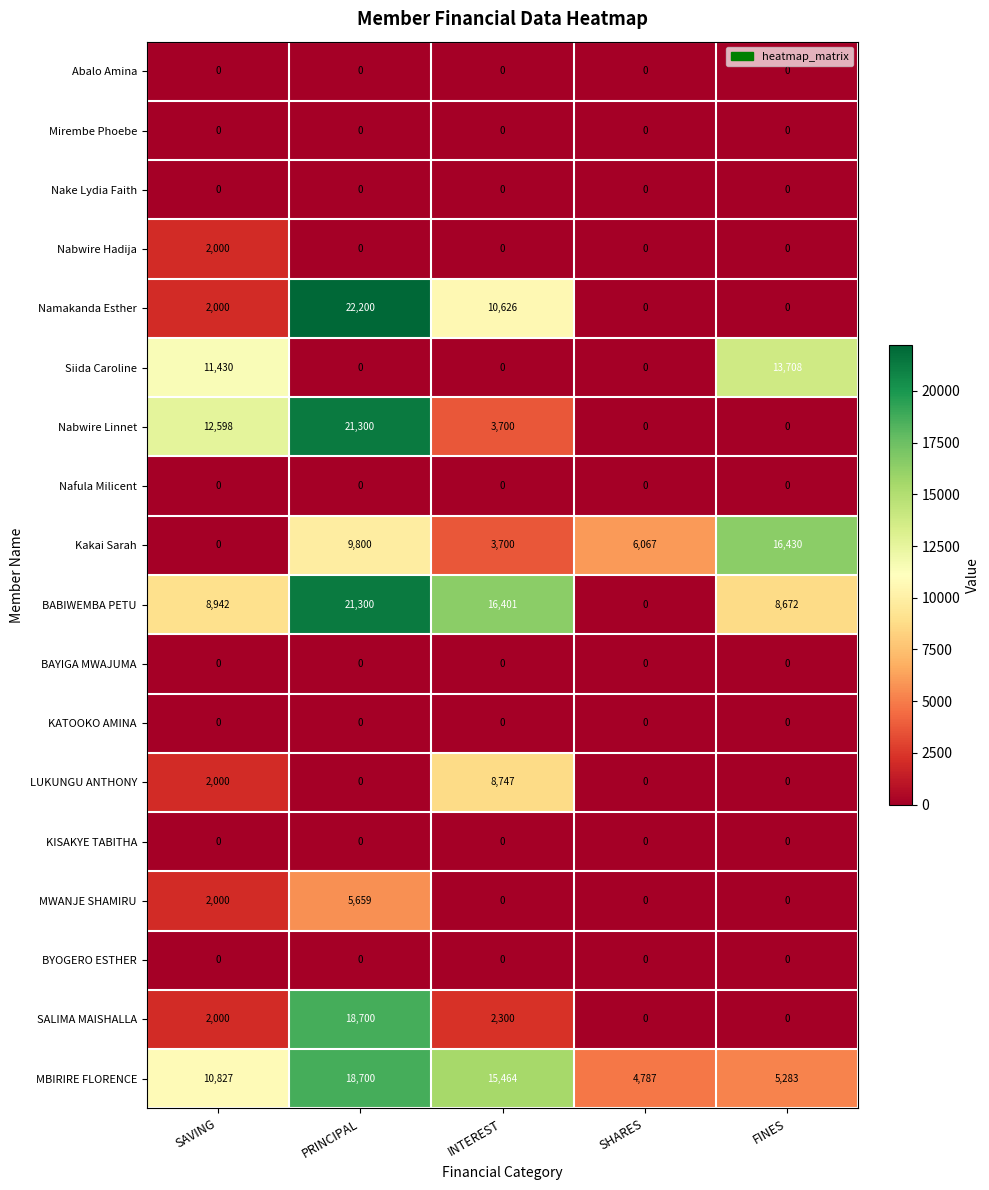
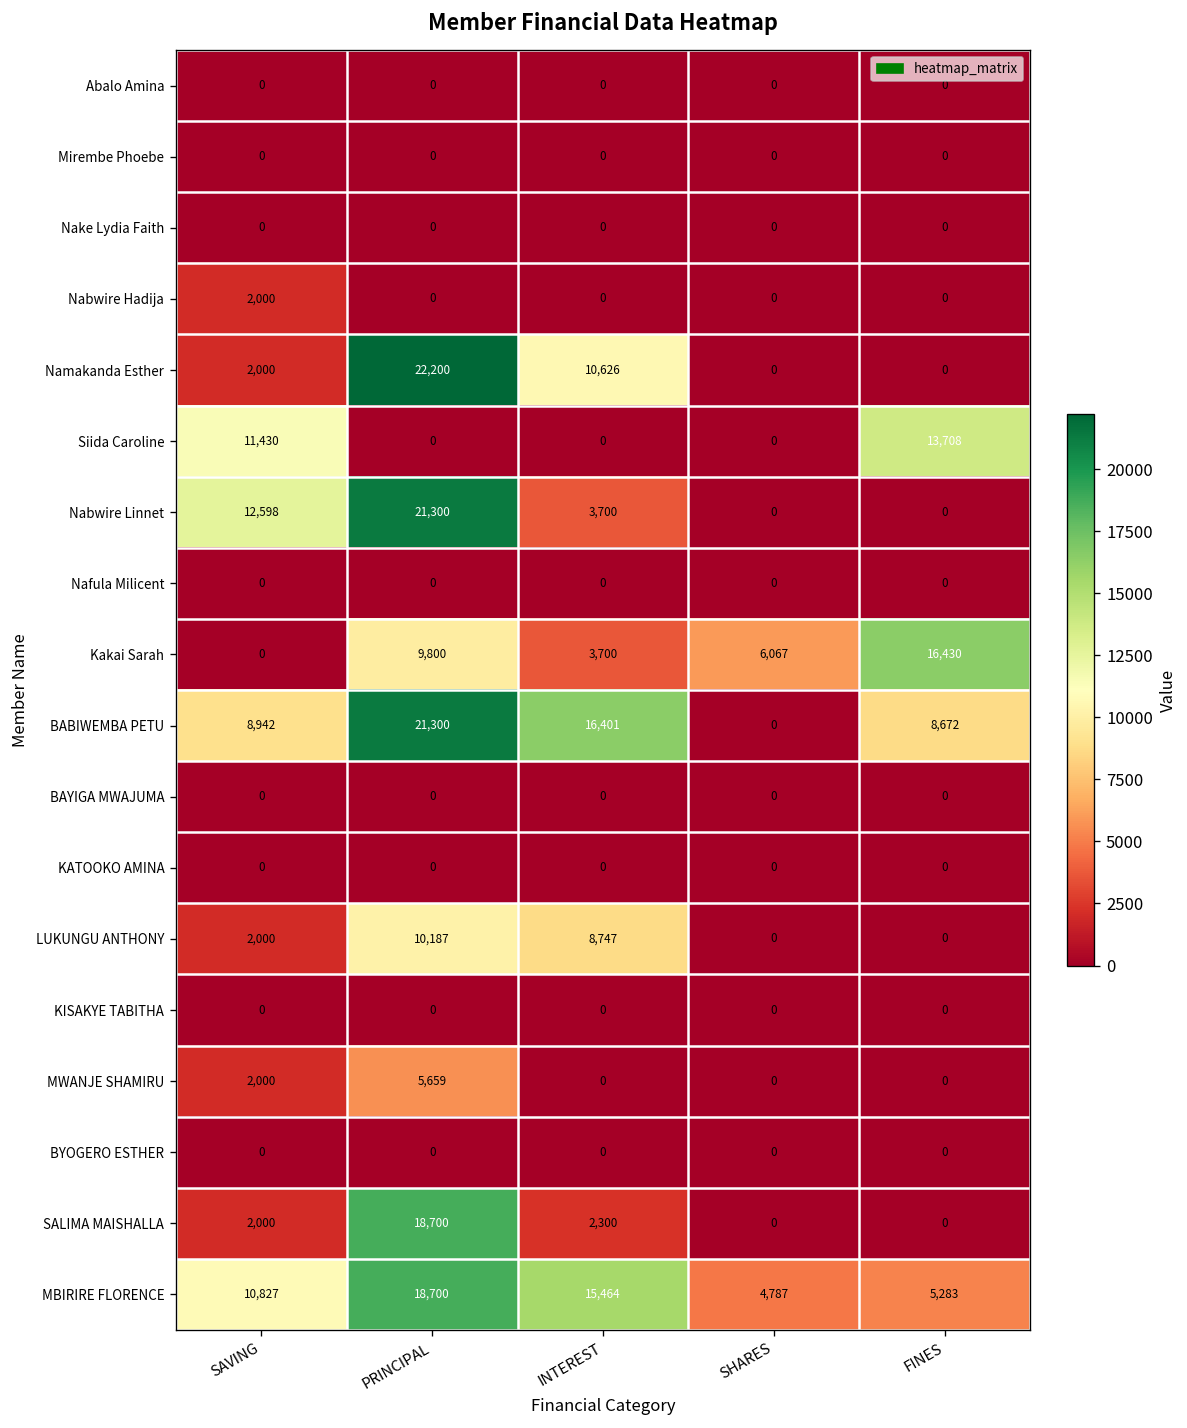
LUKUNGU ANTHONY, PRINCIPAL: 0 -> 10,187
